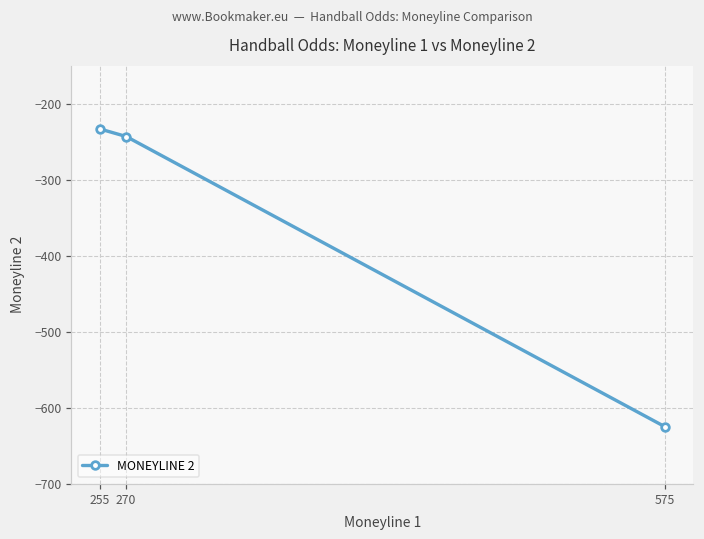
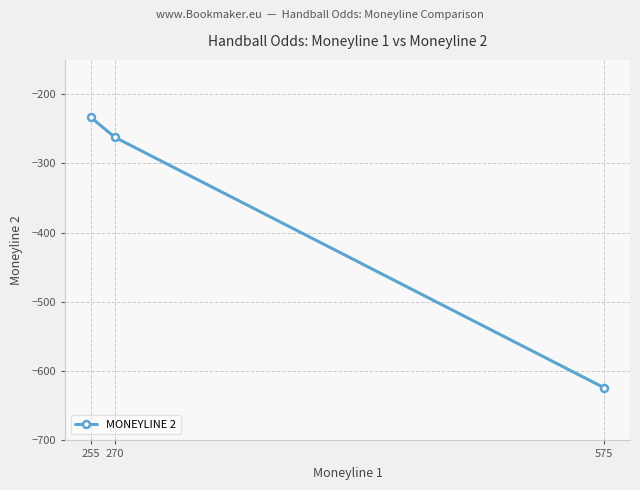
270: -240 -> -260
